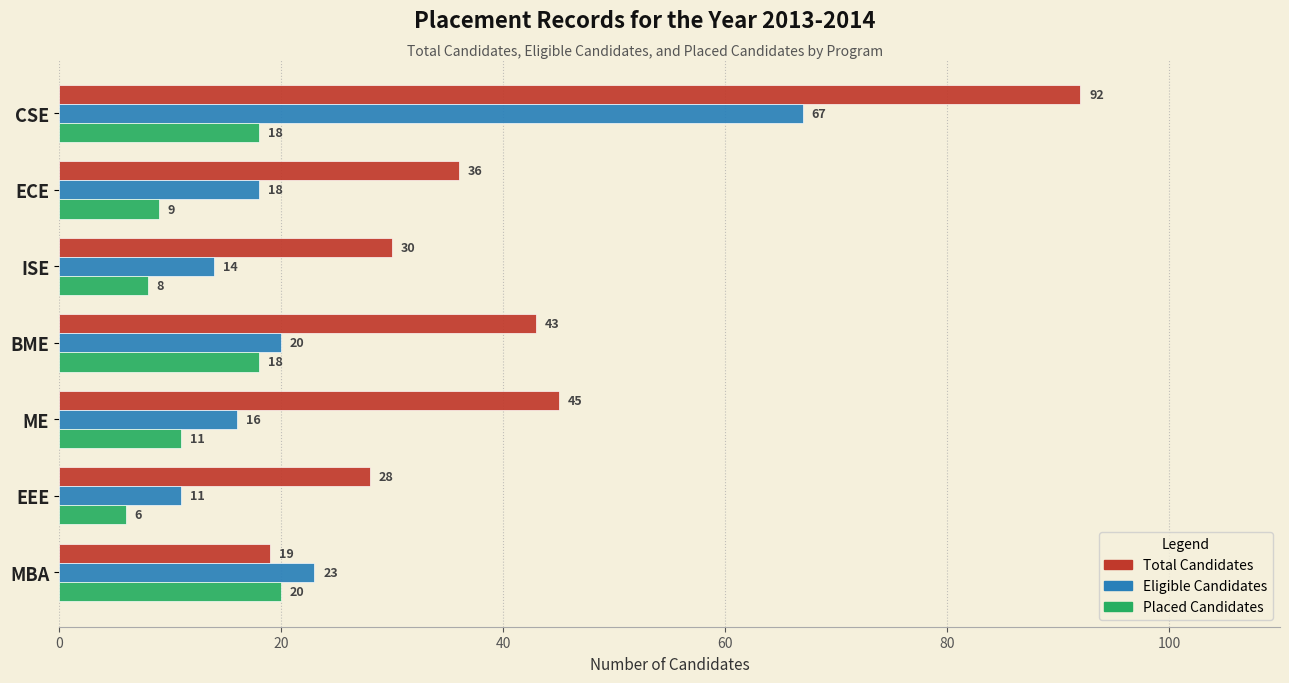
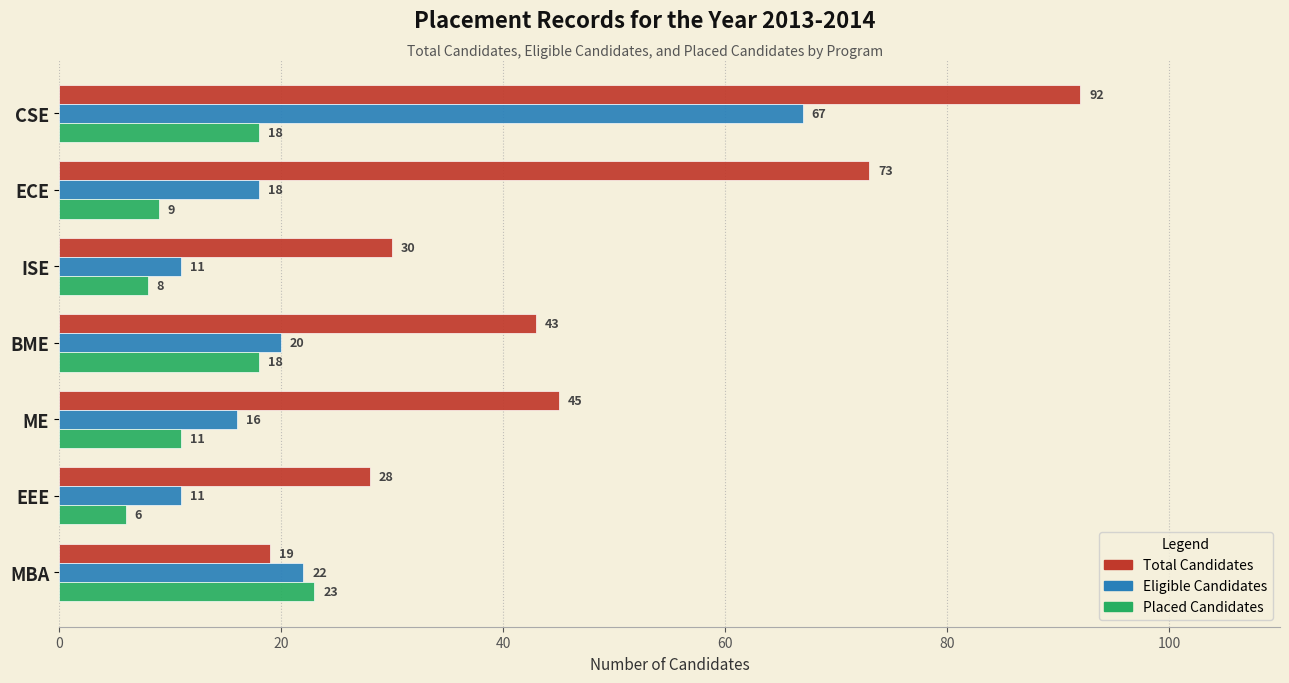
Total Candidates, ECE: 36 -> 73
Eligible Candidates, ISE: 14 -> 11
Eligible Candidates, MBA: 23 -> 22
Placed Candidates, MBA: 20 -> 23
